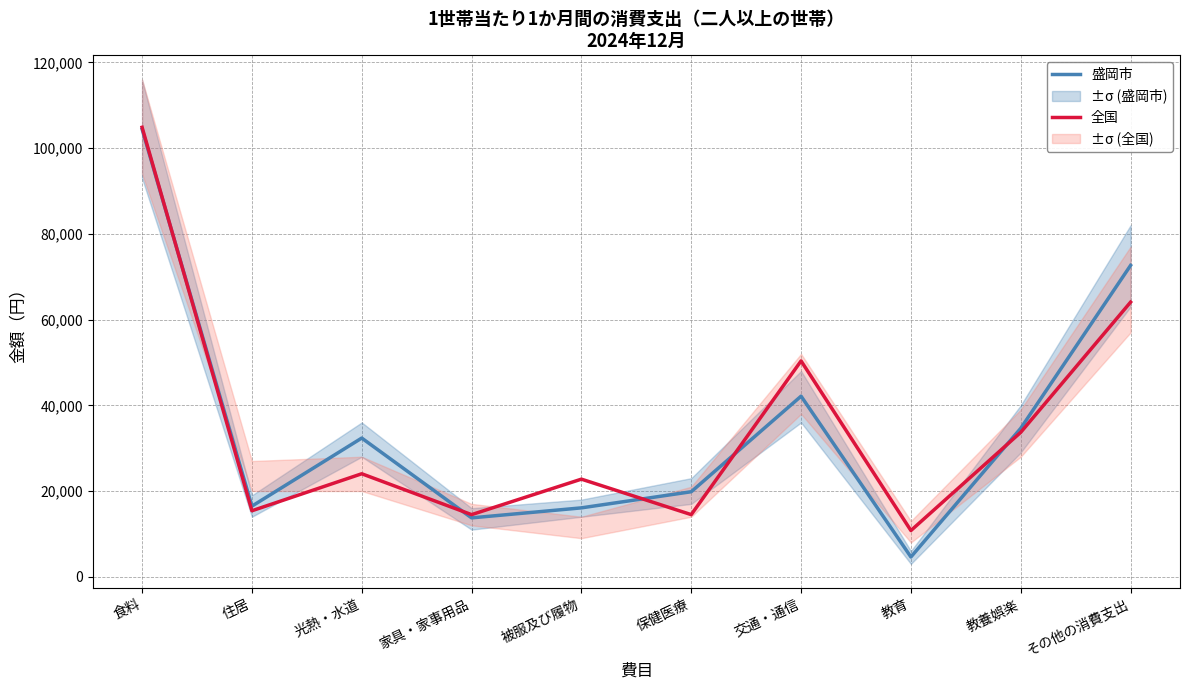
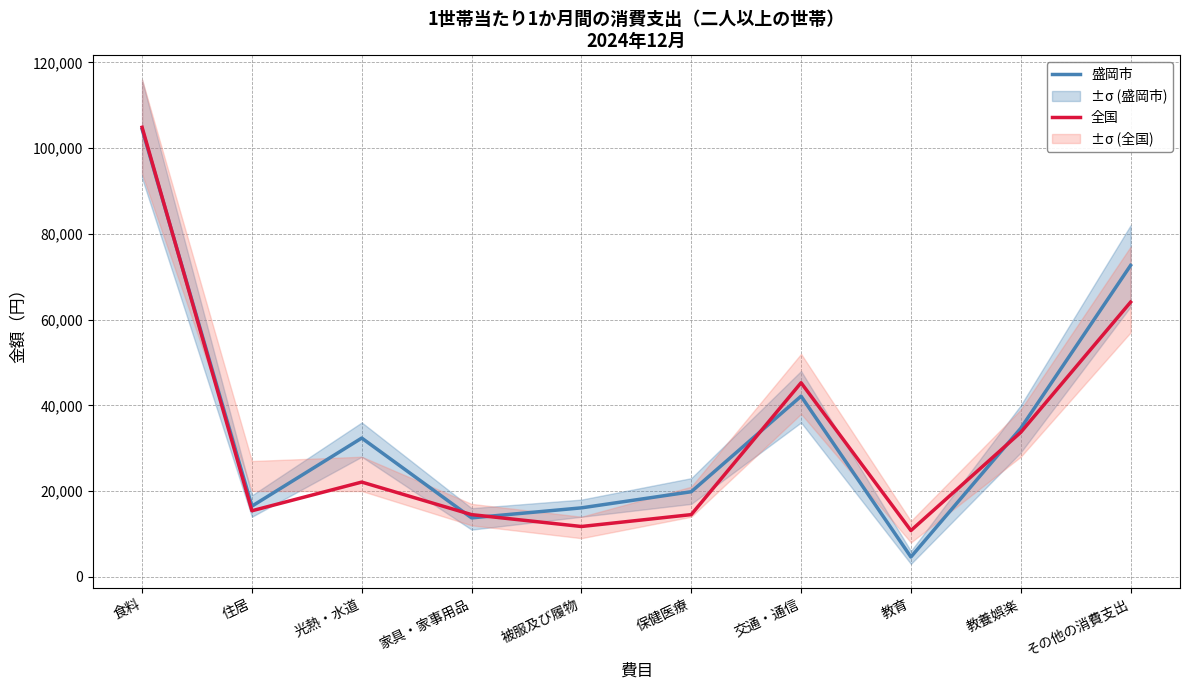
全国, 光熱・水道: 24,000 -> 22,000
全国, 被服及び履物: 23,000 -> 12,000
全国, 交通・通信: 50,000 -> 45,000
